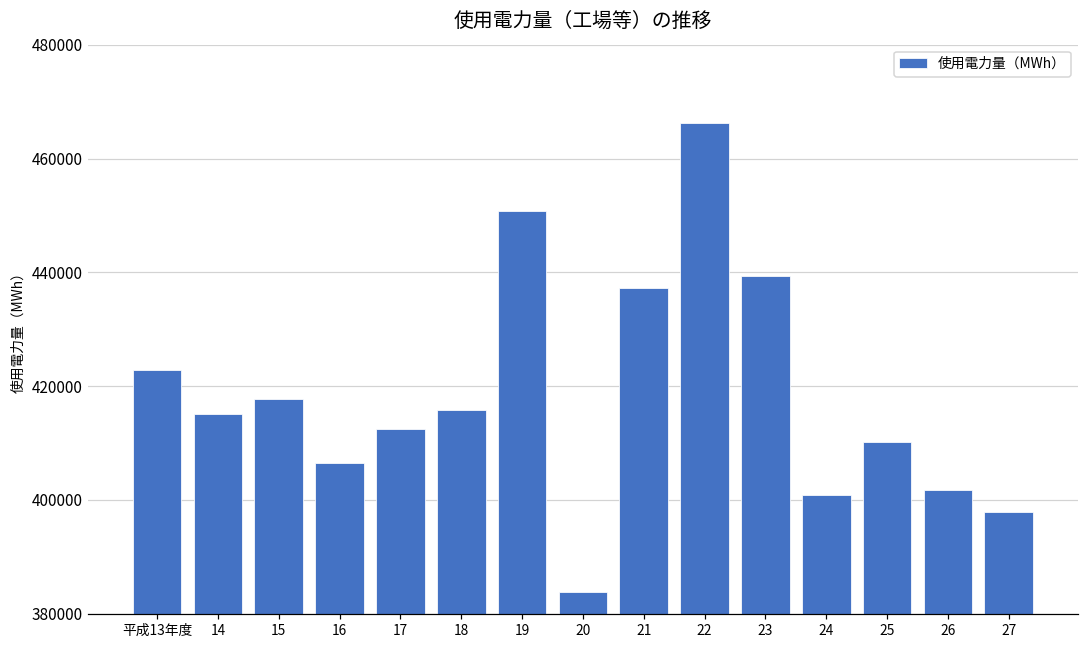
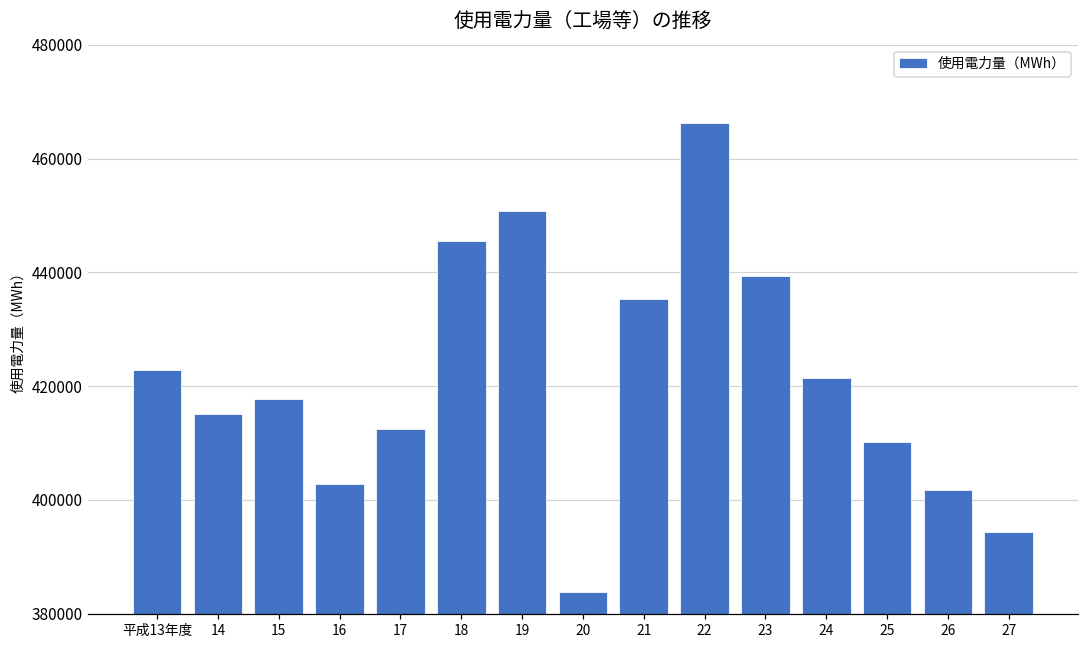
16: 407000 -> 403000
18: 416000 -> 445000
21: 437000 -> 435000
24: 401000 -> 421000
27: 398000 -> 394000
